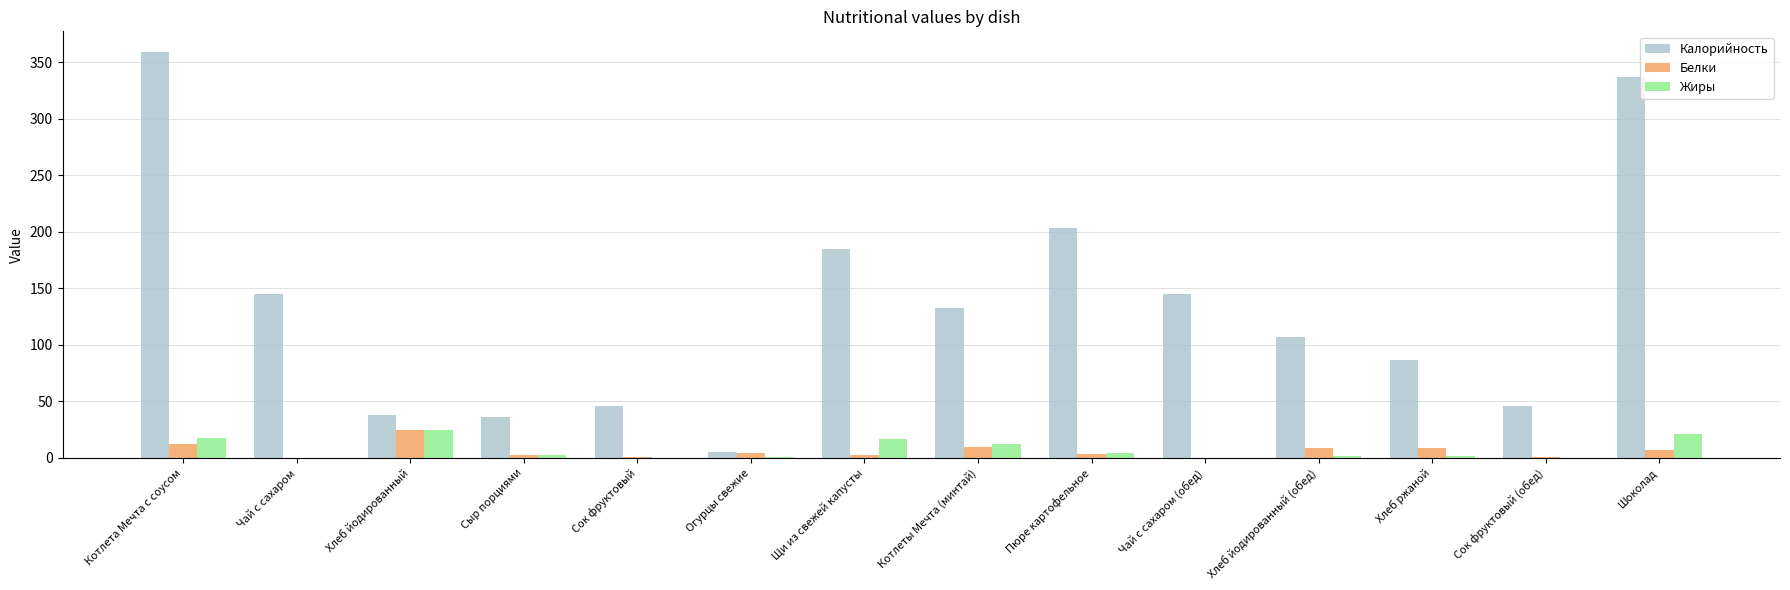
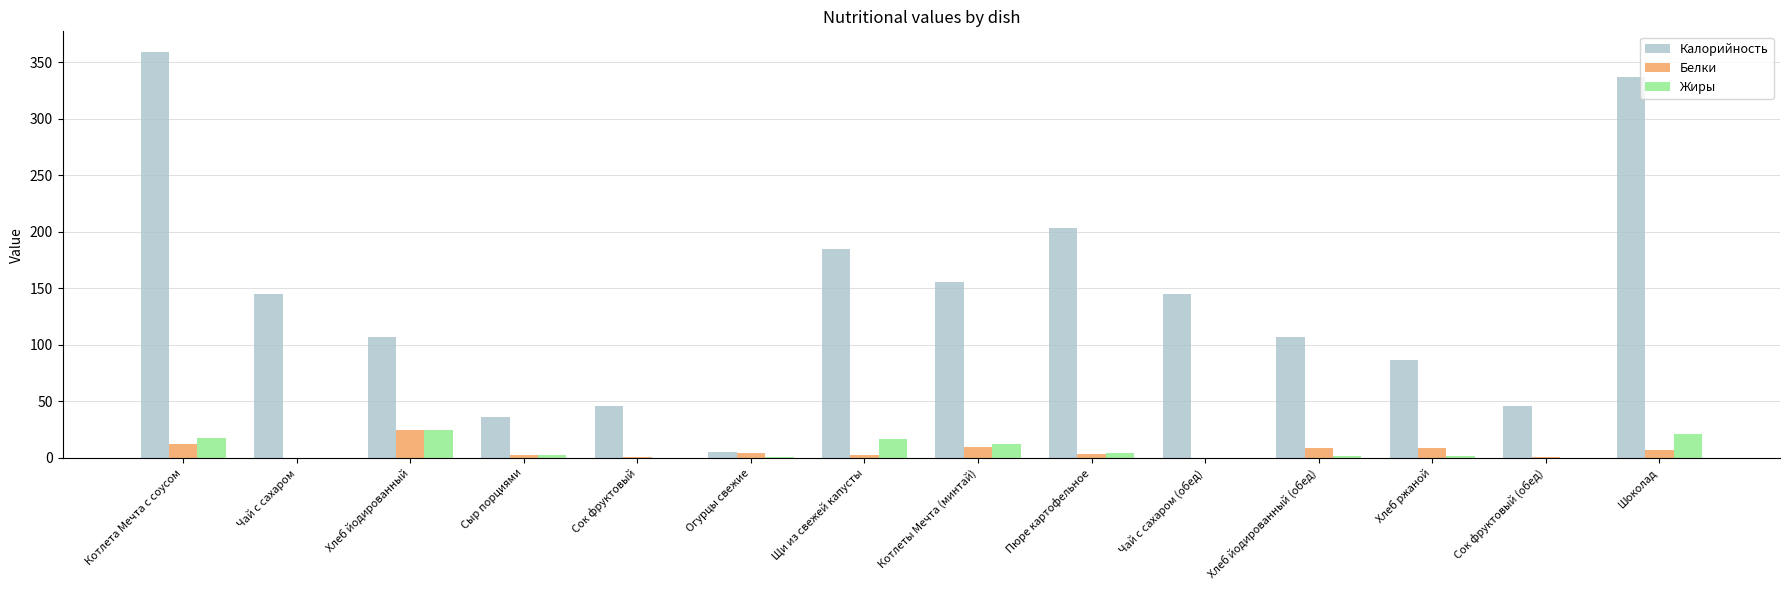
Калорийность, Хлеб йодированный: 38 -> 107
Калорийность, Котлеты Мечта (минтай): 133 -> 156
